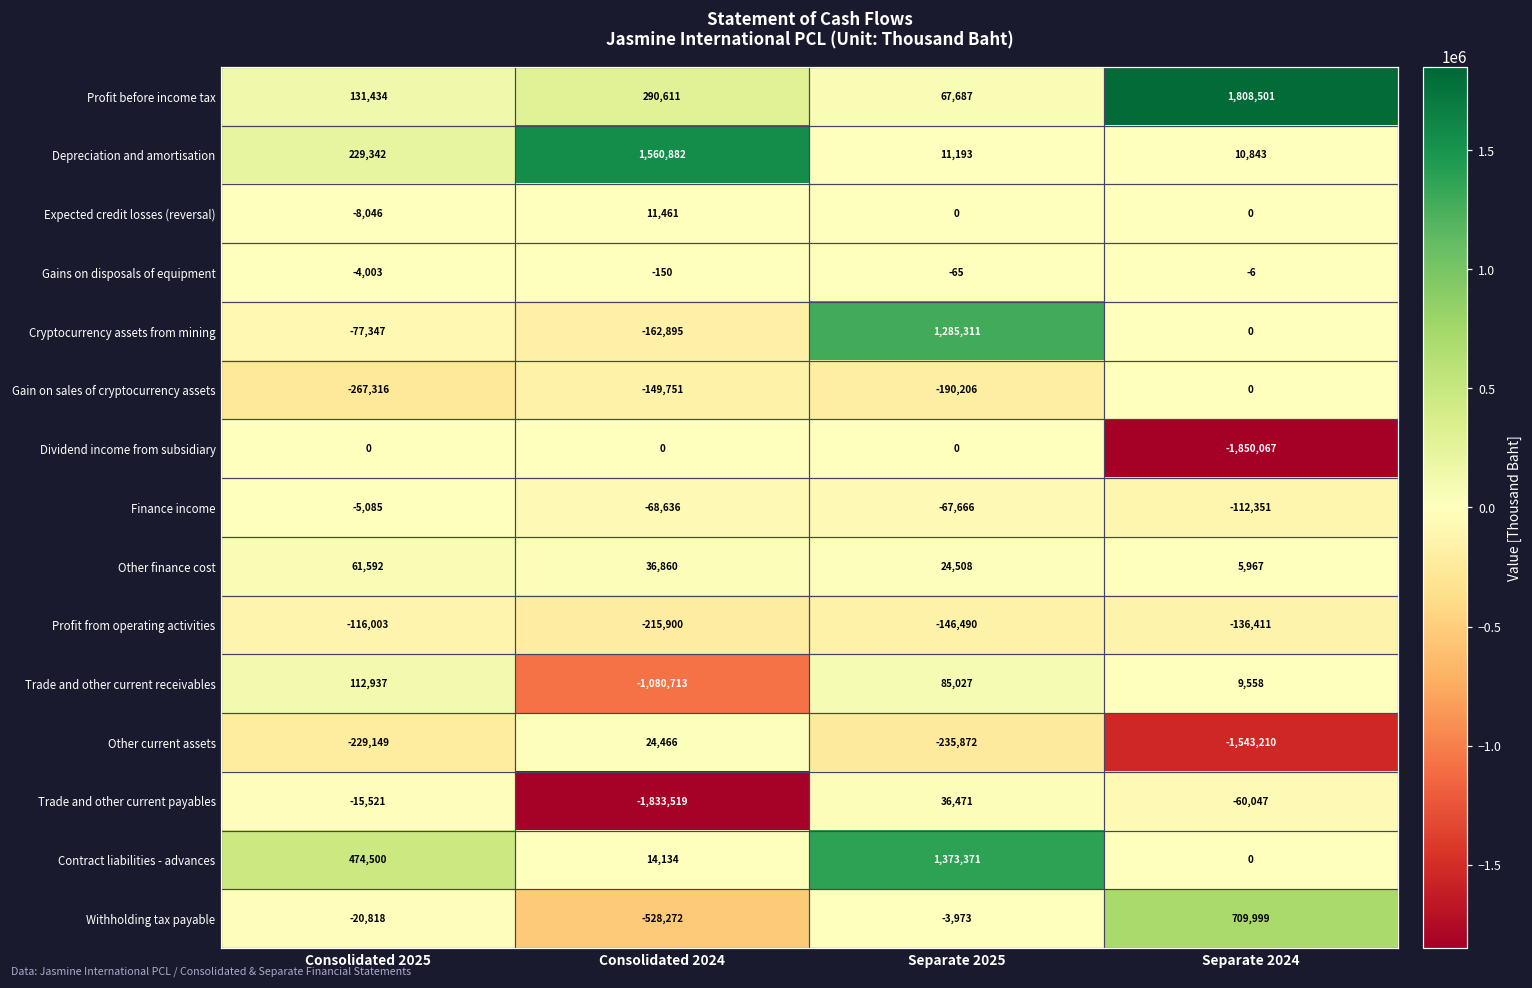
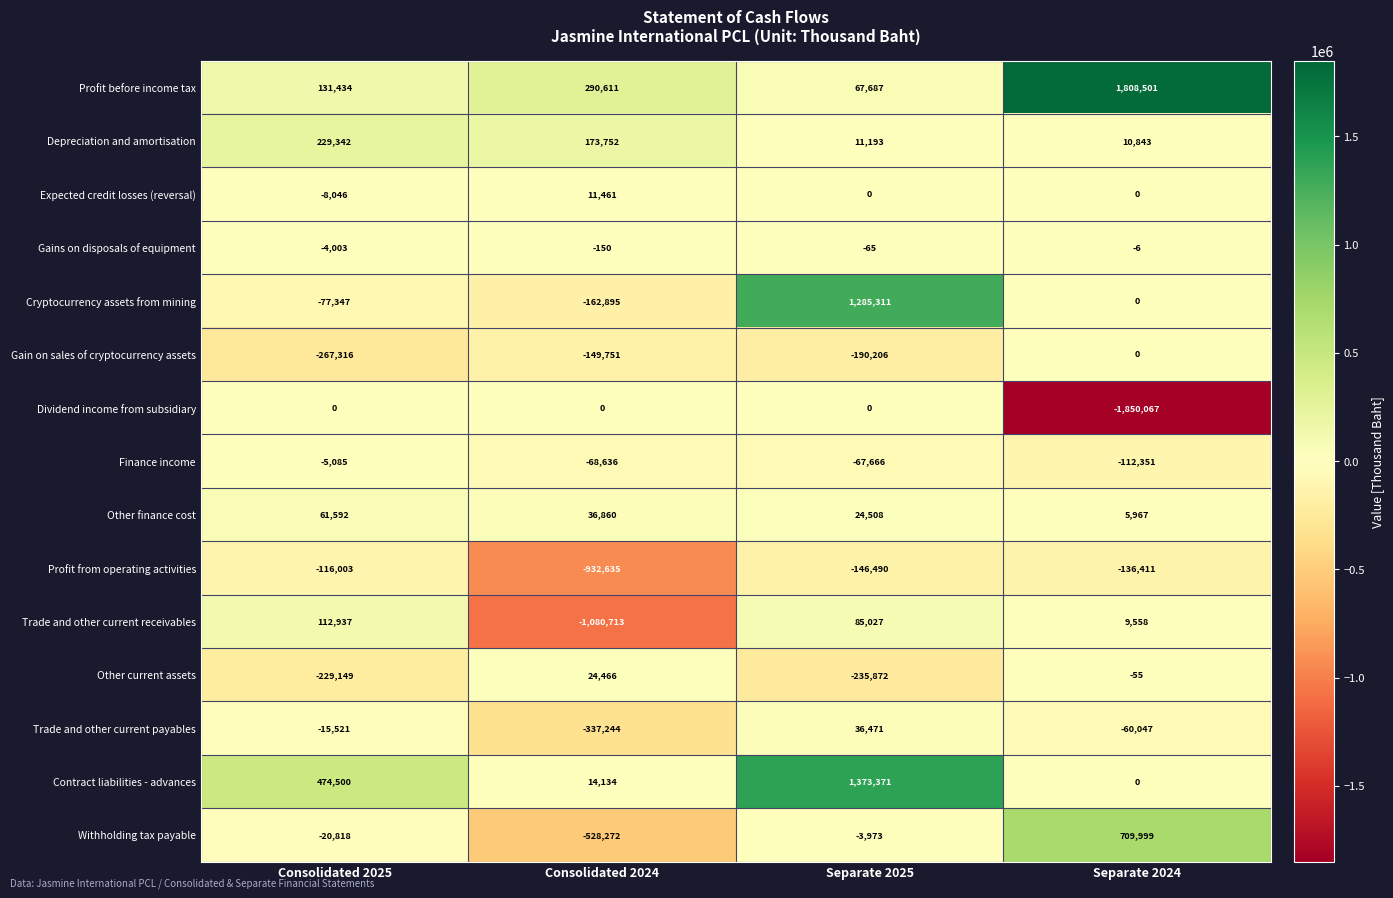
Depreciation and amortisation, Consolidated 2024: 1,560,882 -> 173,752
Profit from operating activities, Consolidated 2024: -215,900 -> -932,635
Other current assets, Separate 2024: -1,543,210 -> -55
Trade and other current payables, Consolidated 2024: -1,833,519 -> -337,244
